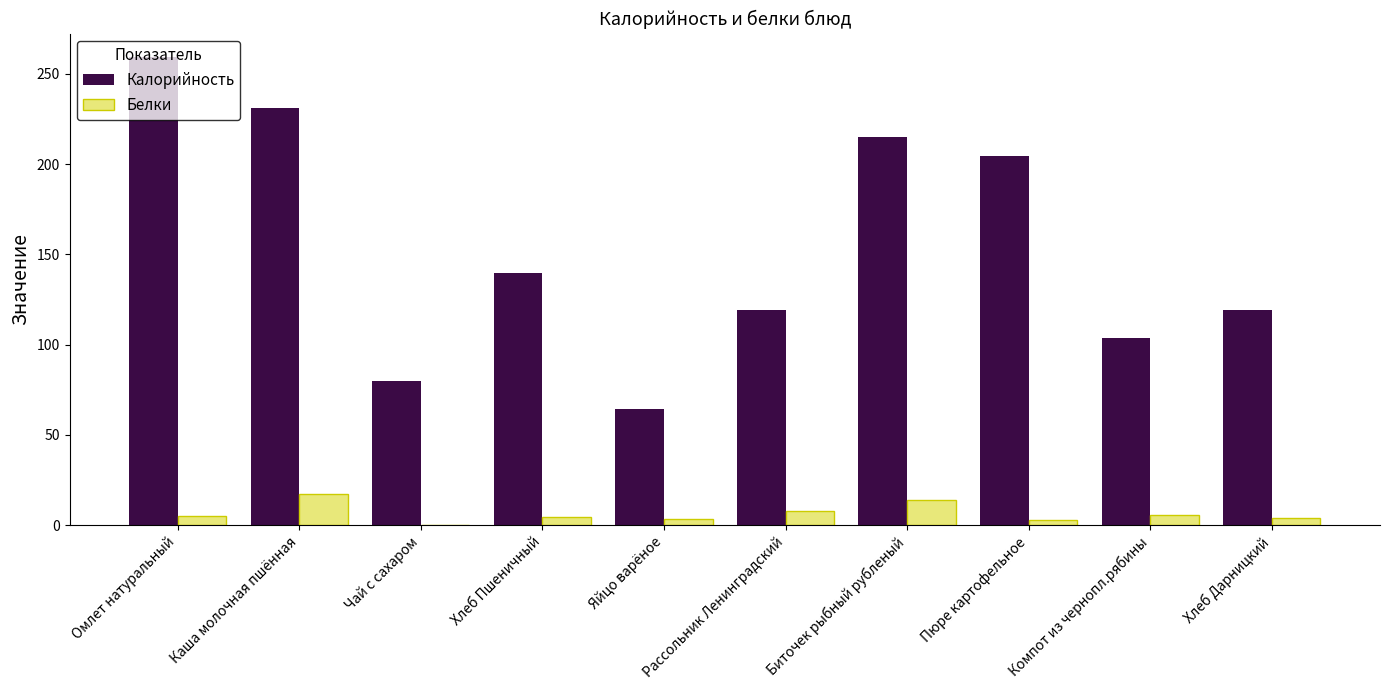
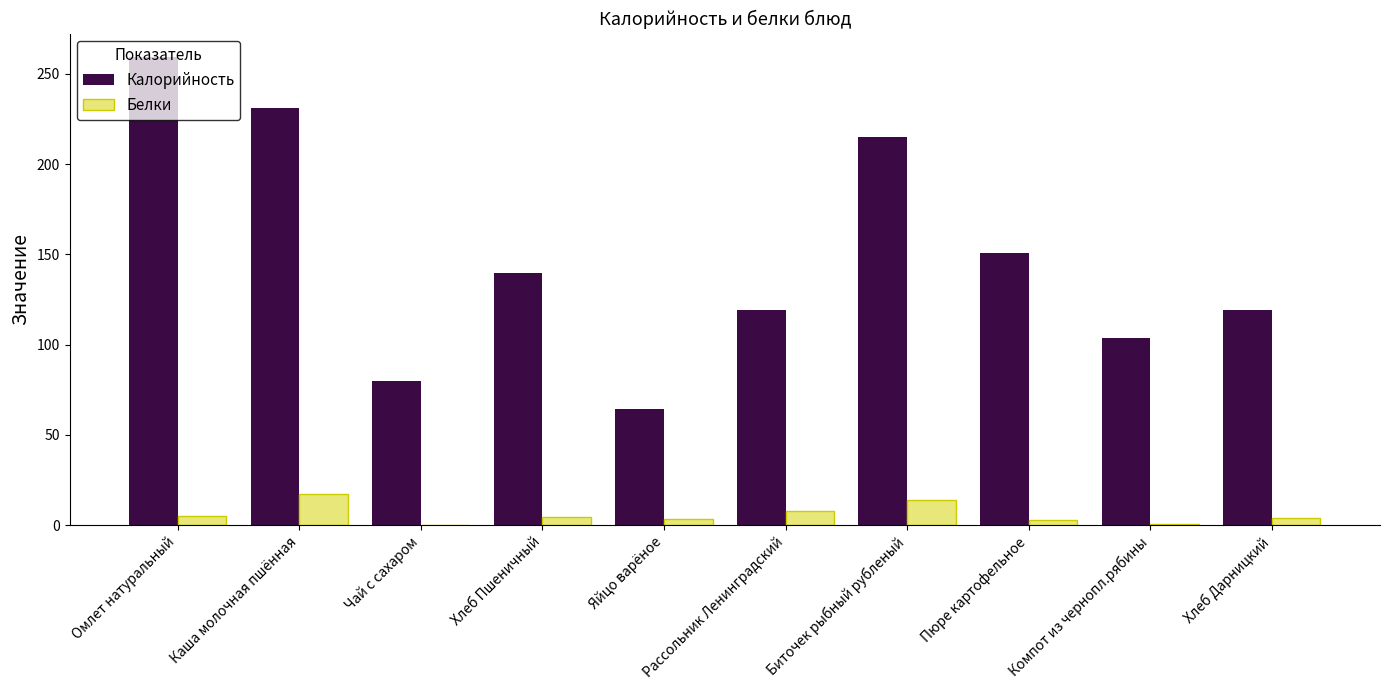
Калорийность, Пюре картофельное: 205 -> 151
Белки, Компот из чернопл.рябины: 6 -> 1
